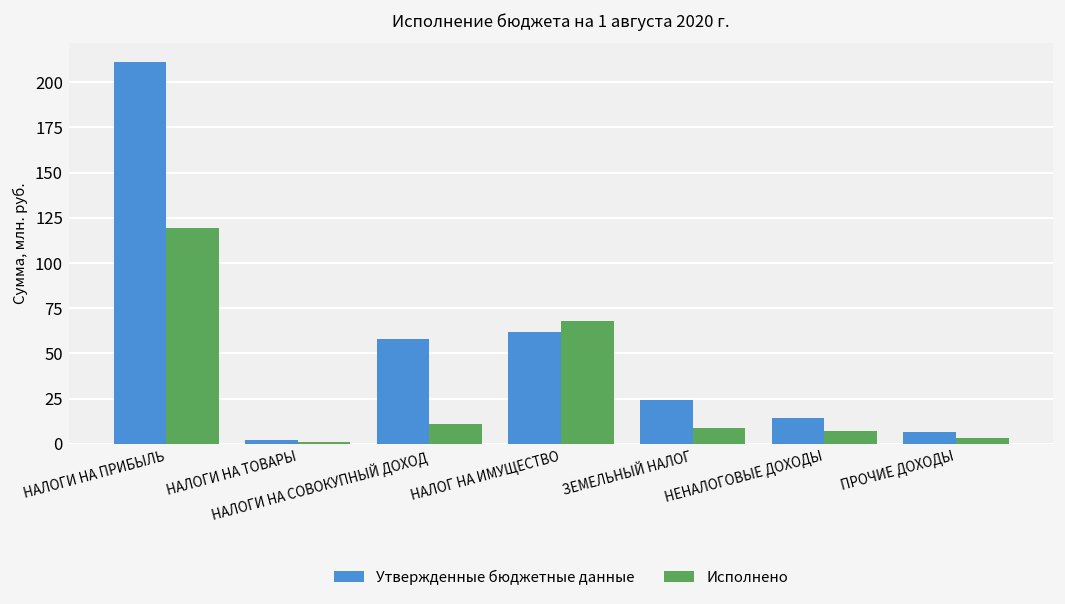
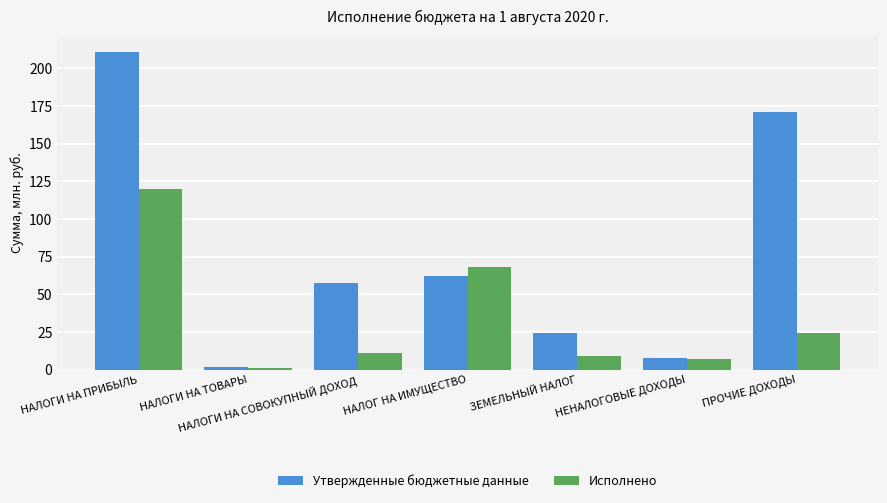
Утвержденные бюджетные данные, НЕНАЛОГОВЫЕ ДОХОДЫ: 14 -> 8
Утвержденные бюджетные данные, ПРОЧИЕ ДОХОДЫ: 6 -> 171
Исполнено, ПРОЧИЕ ДОХОДЫ: 3 -> 24
